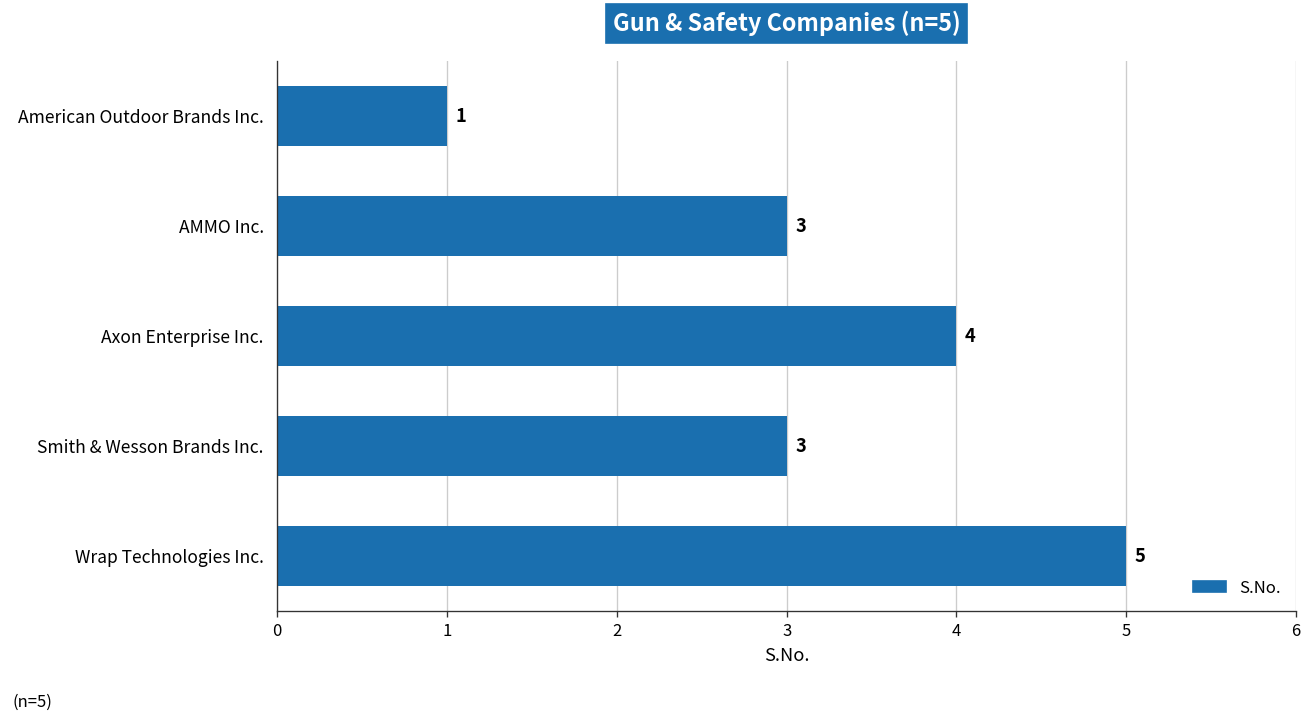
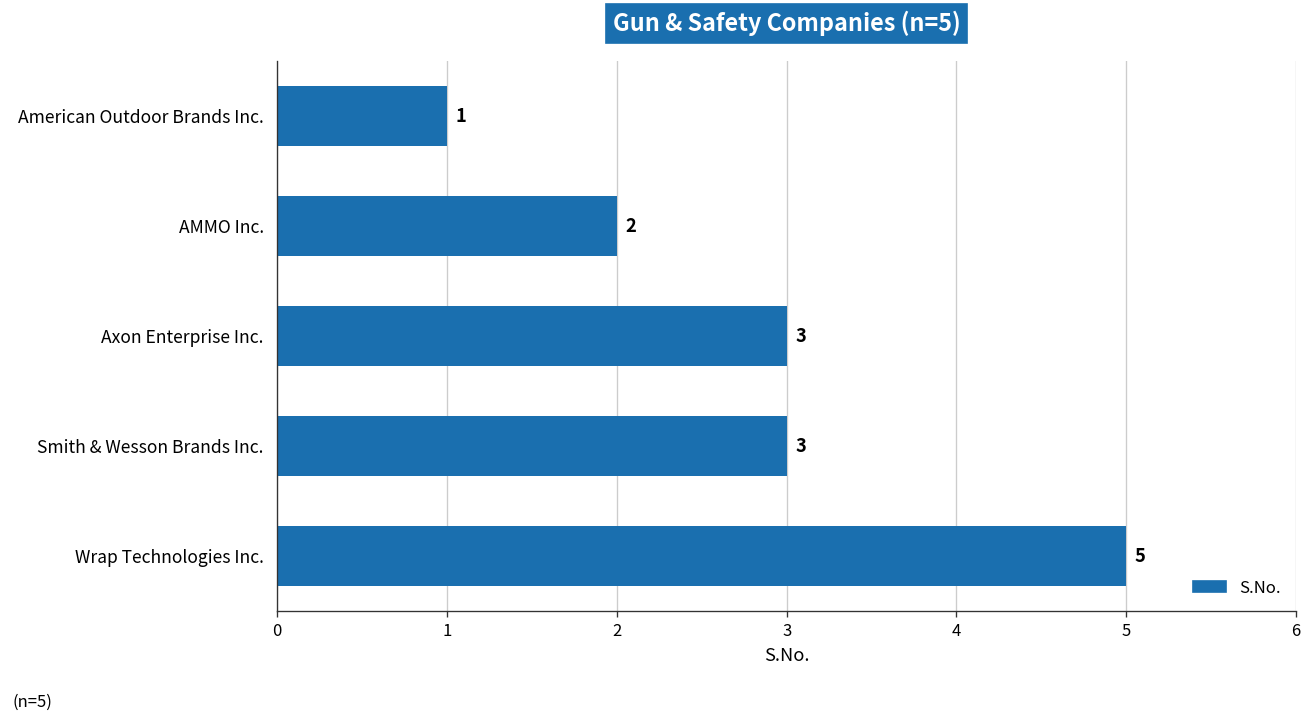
AMMO Inc.: 3 -> 2
Axon Enterprise Inc.: 4 -> 3
